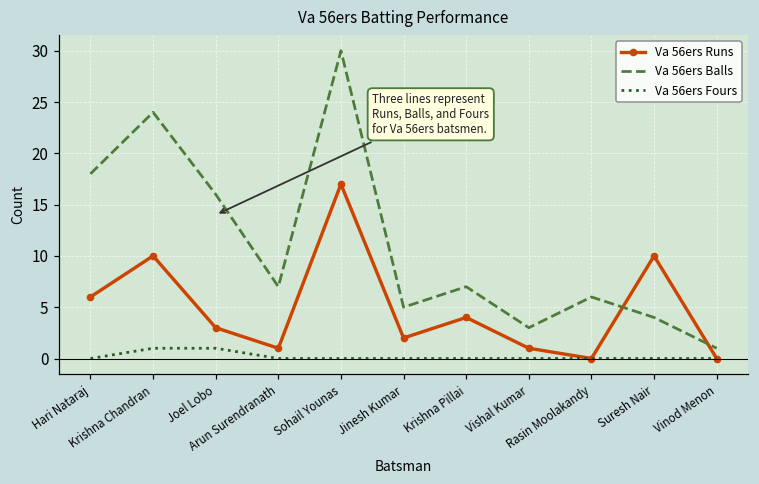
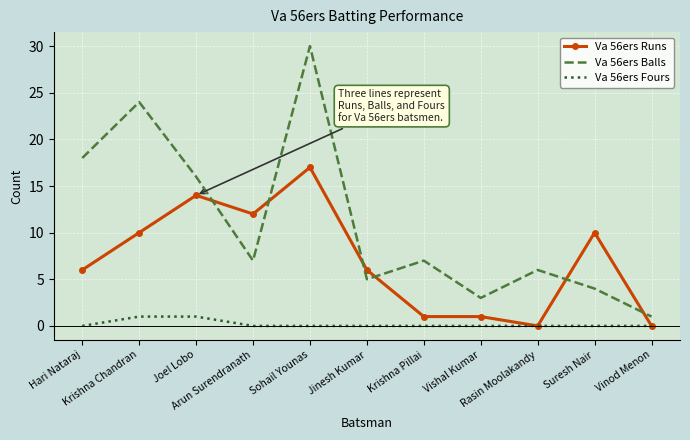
Va 56ers Runs, Joel Lobo: 3 -> 14
Va 56ers Runs, Arun Surendranath: 1 -> 12
Va 56ers Runs, Jinesh Kumar: 2 -> 6
Va 56ers Runs, Krishna Pillai: 4 -> 1
